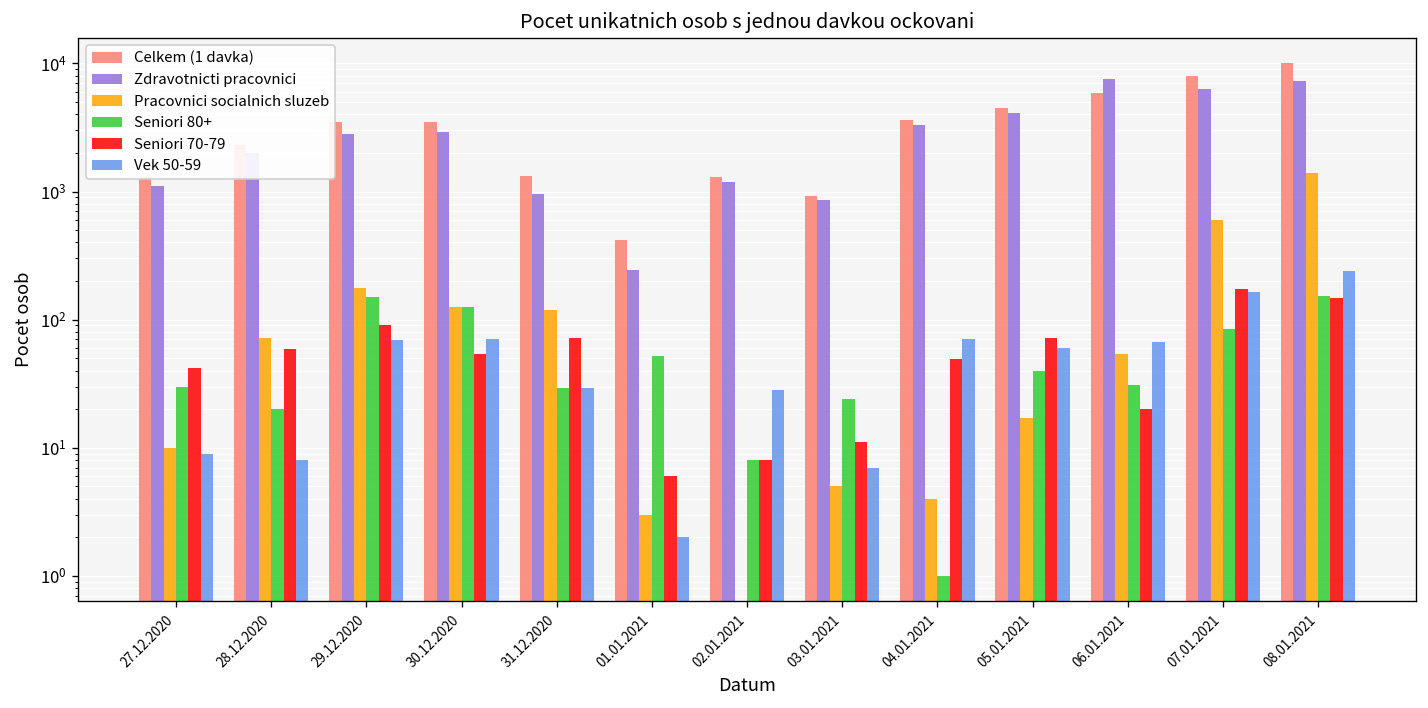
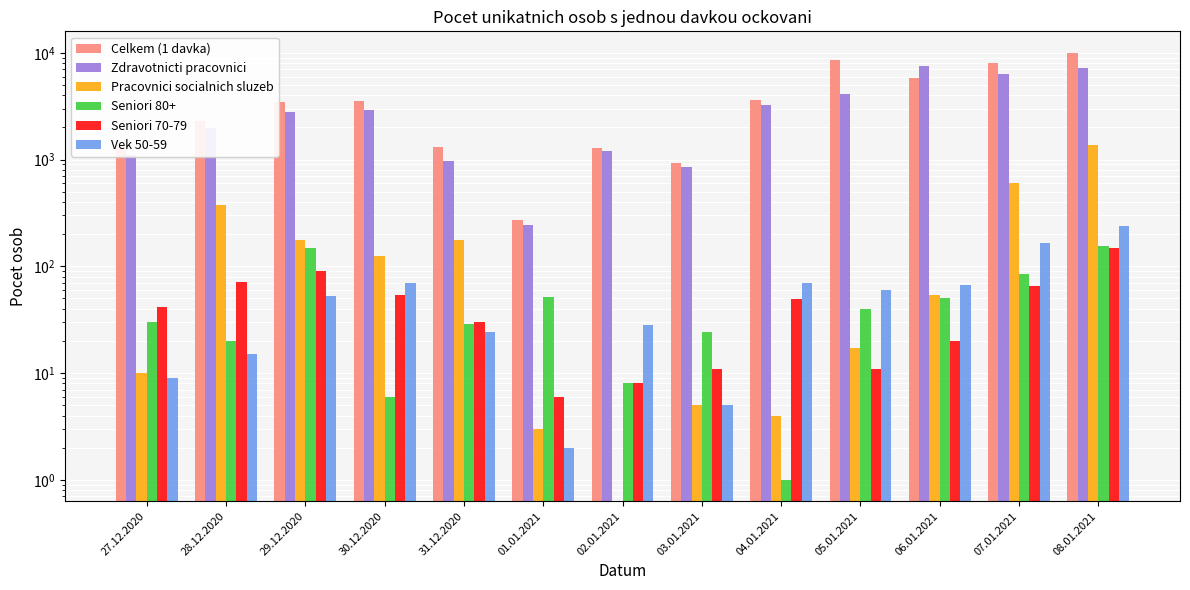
Pracovnici socialnich sluzeb, 28.12.2020: 70 -> 380
Seniori 70-79, 28.12.2020: 60 -> 70
Vek 50-59, 28.12.2020: 8 -> 15
Vek 50-59, 29.12.2020: 70 -> 50
Seniori 80+, 30.12.2020: 130 -> 6
Pracovnici socialnich sluzeb, 31.12.2020: 120 -> 180
Seniori 70-79, 31.12.2020: 70 -> 30
Vek 50-59, 31.12.2020: 29 -> 24
Celkem (1 davka), 01.01.2021: 420 -> 270
Vek 50-59, 03.01.2021: 7 -> 5
Celkem (1 davka), 05.01.2021: 4500 -> 8000
Seniori 70-79, 05.01.2021: 70 -> 11
Seniori 80+, 06.01.2021: 31 -> 50
Seniori 70-79, 07.01.2021: 170 -> 70
